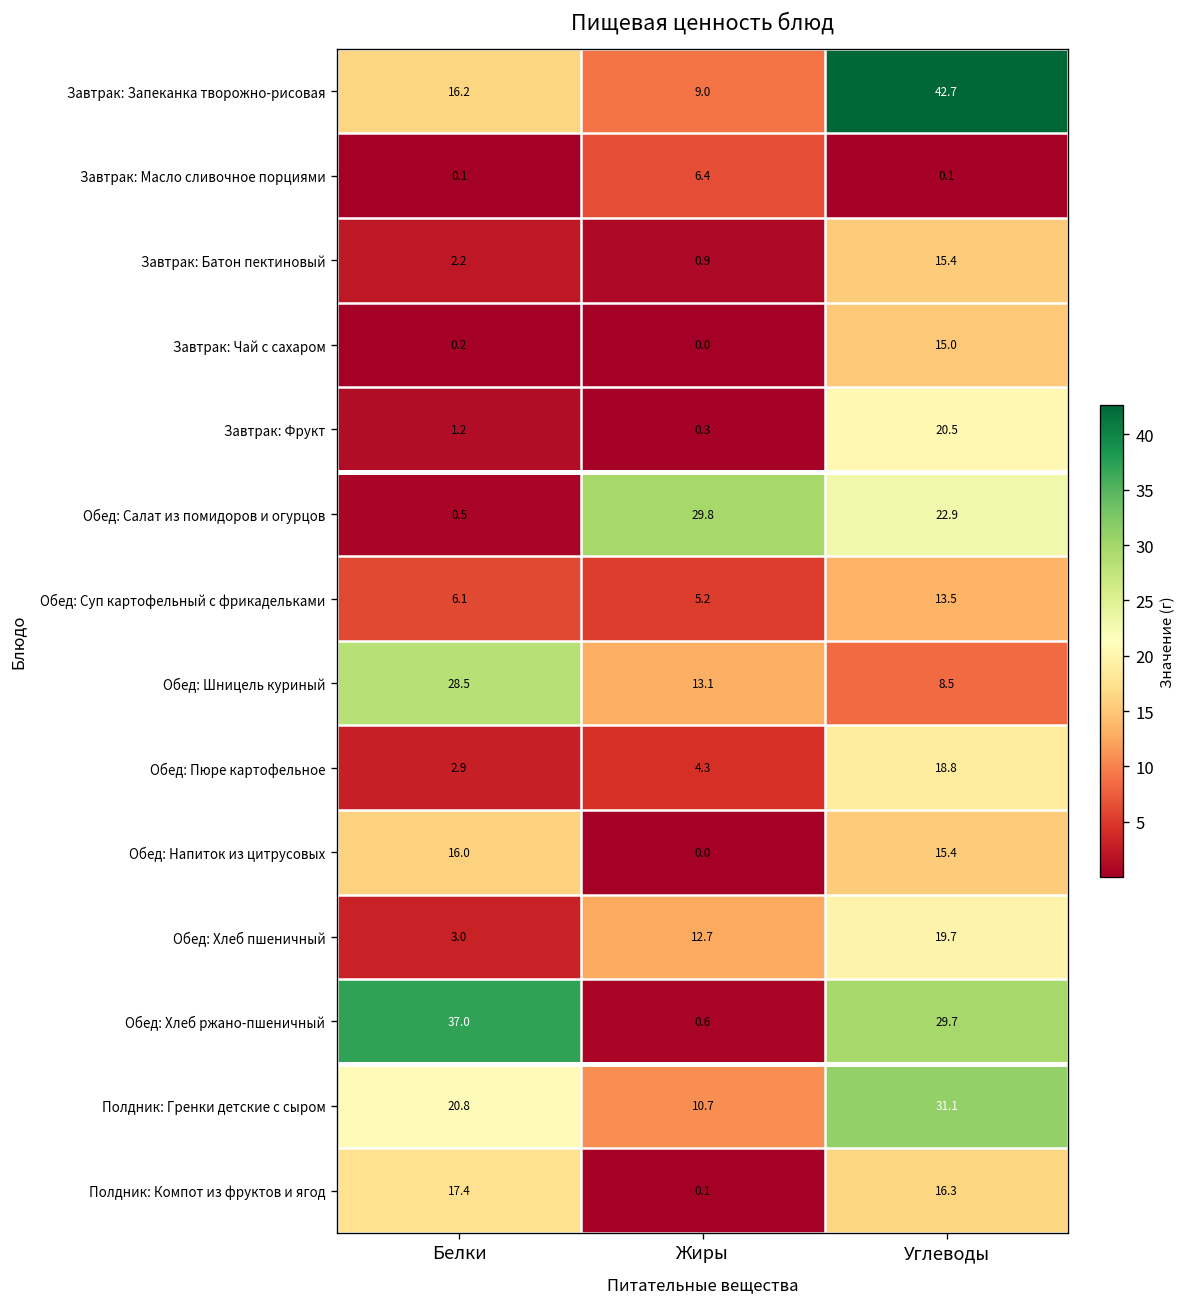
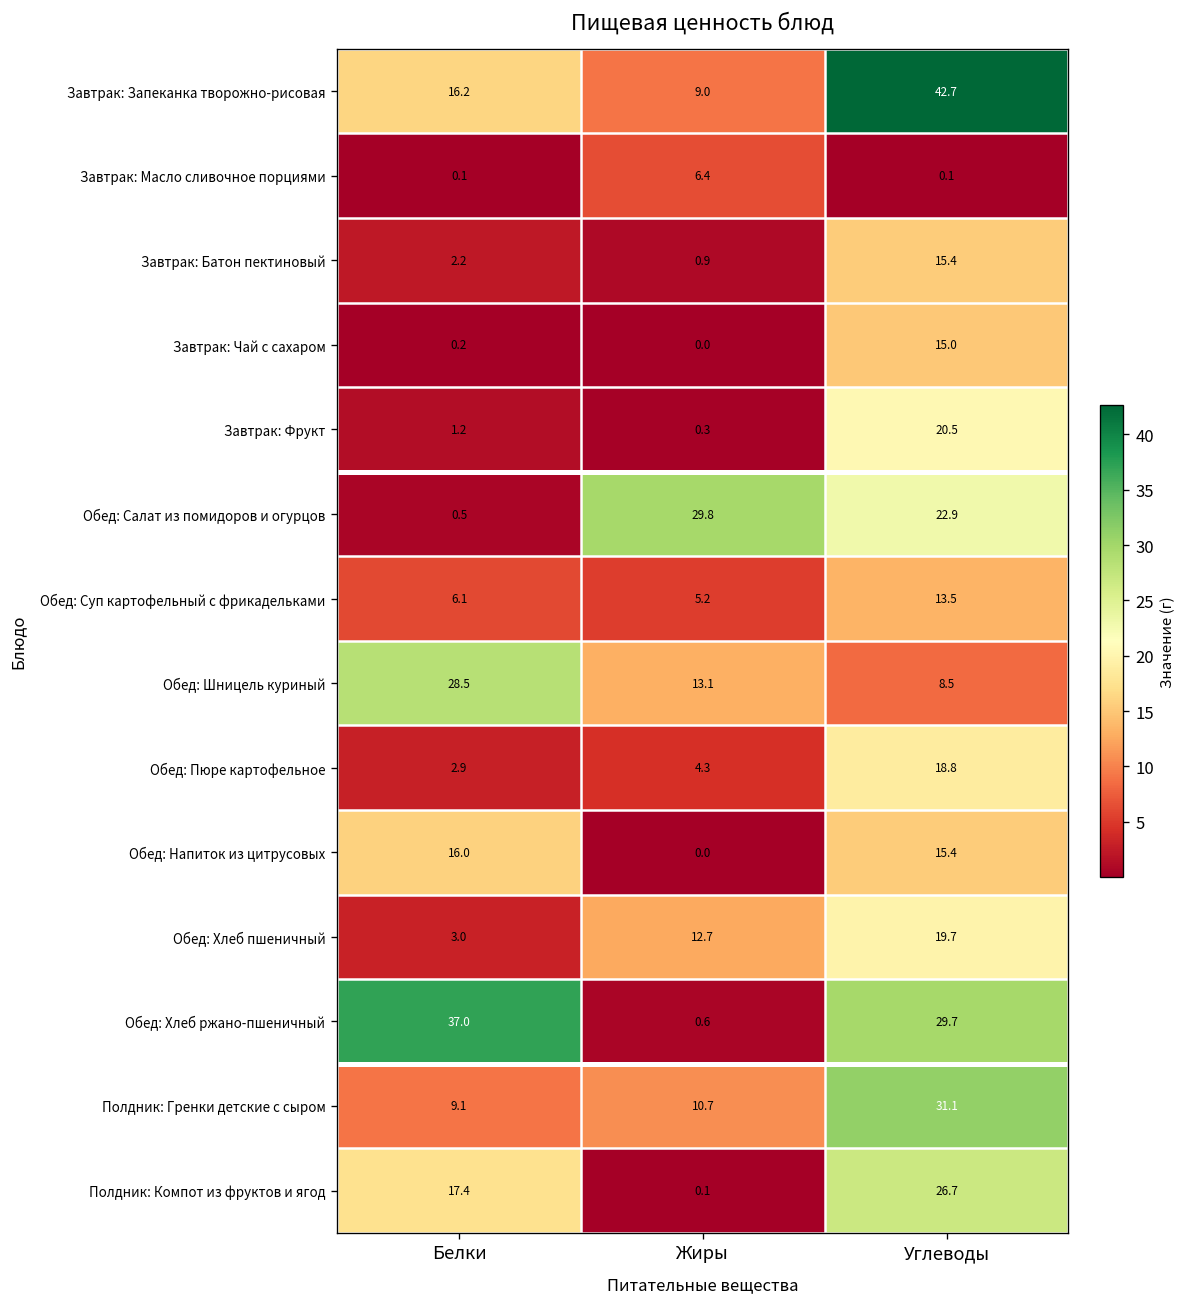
Полдник: Гренки детские с сыром, Белки: 20.8 -> 9.1
Полдник: Компот из фруктов и ягод, Углеводы: 16.3 -> 26.7
